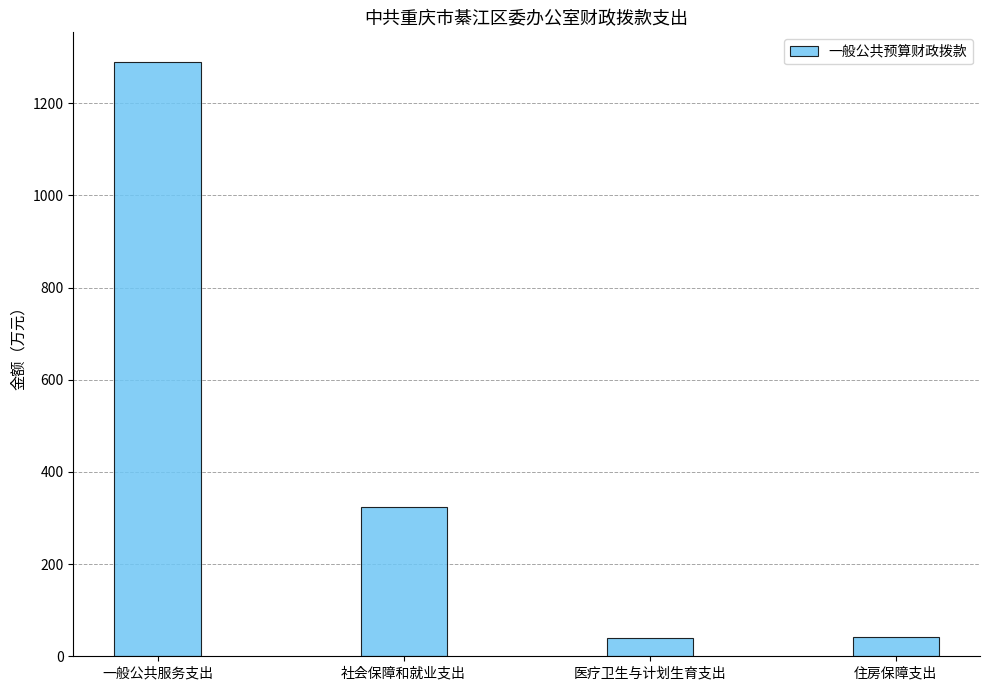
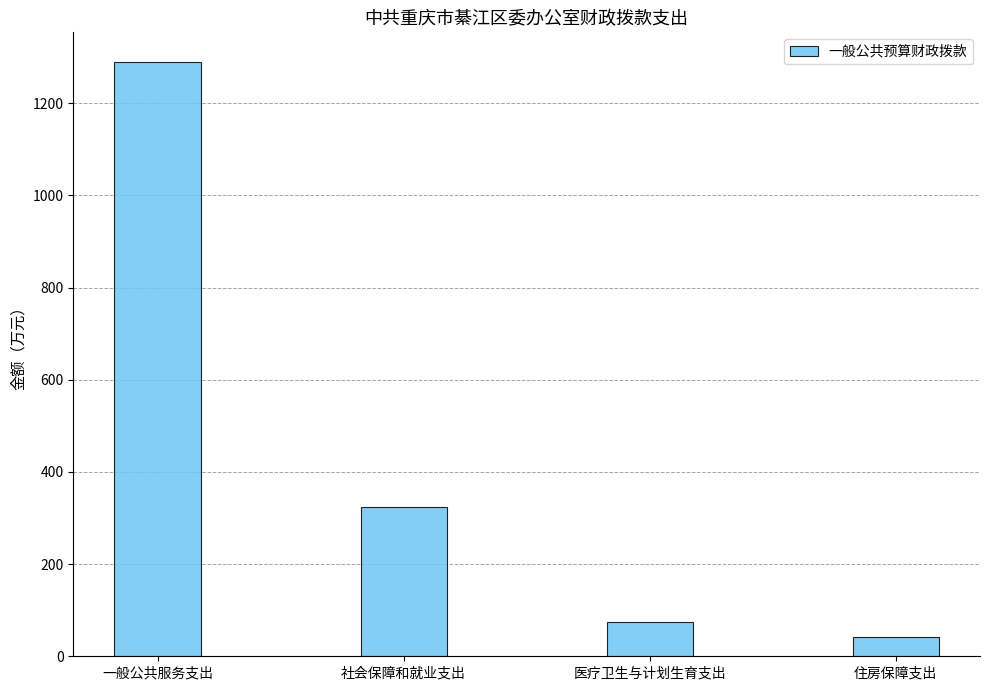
医疗卫生与计划生育支出: 40 -> 80
